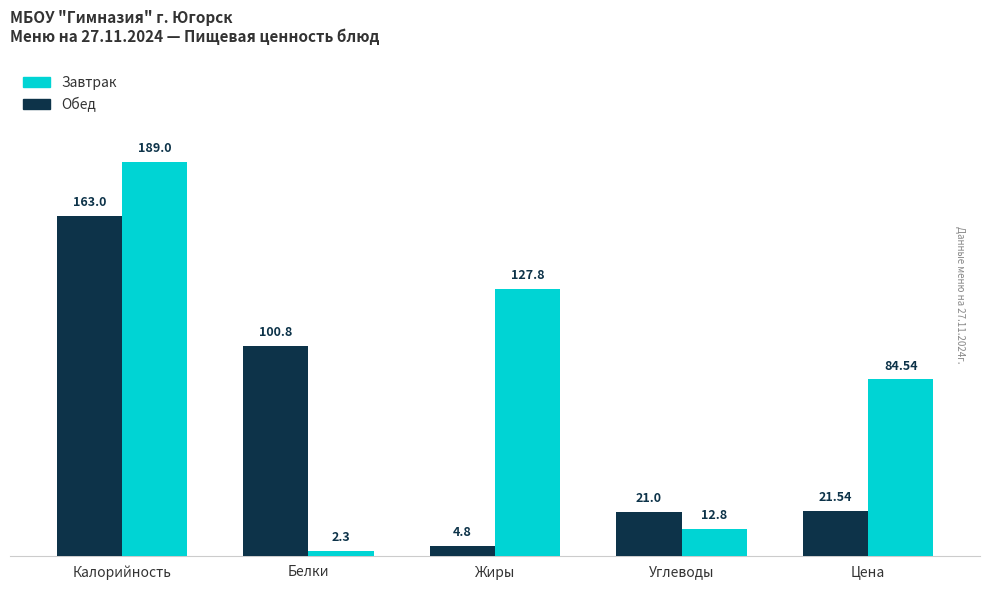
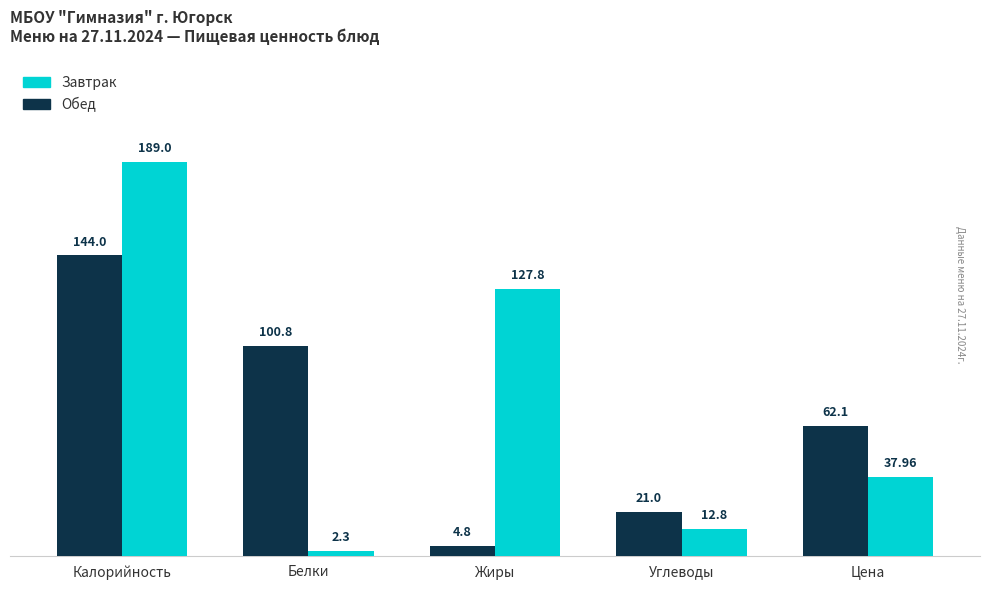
Обед, Калорийность: 163.0 -> 144.0
Обед, Цена: 21.54 -> 62.1
Завтрак, Цена: 84.54 -> 37.96
